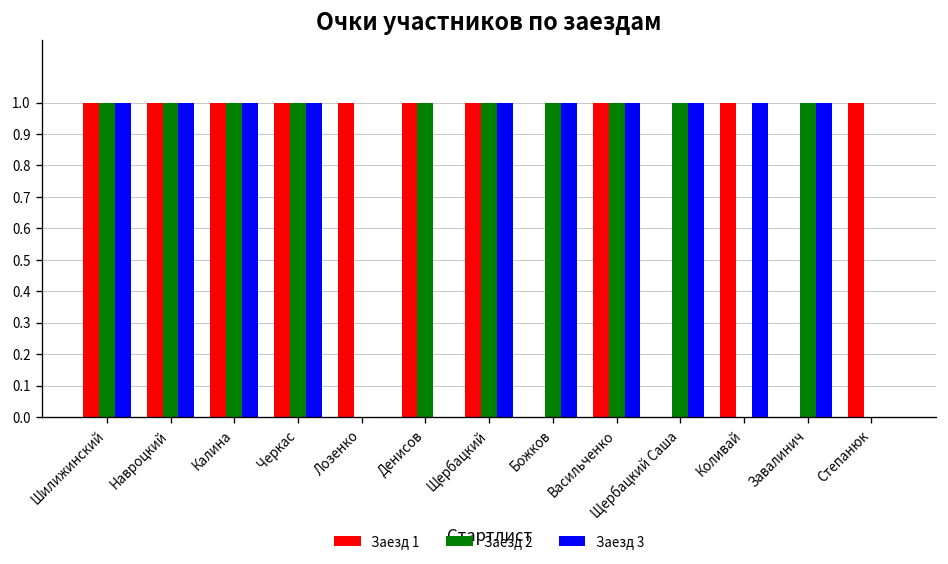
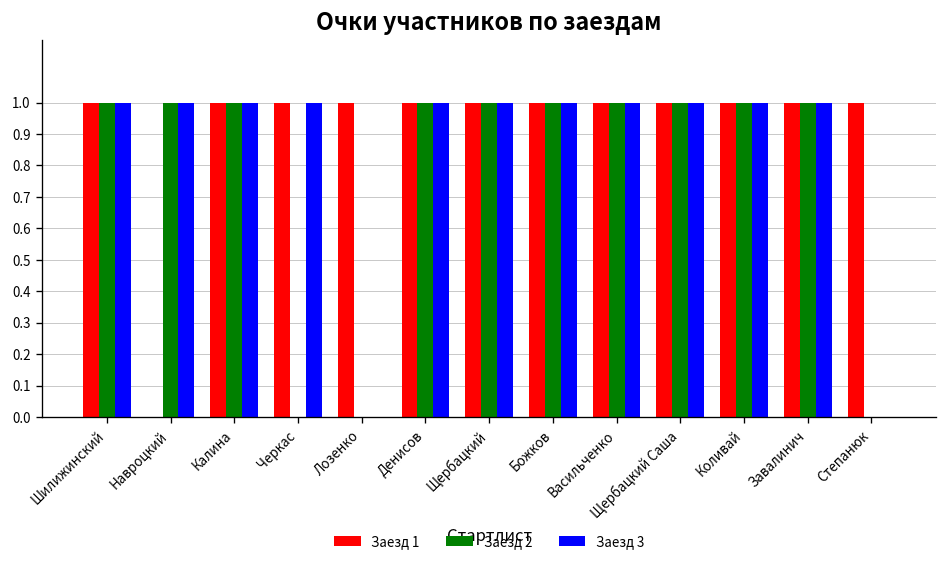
Заезд 1, Навроцкий: 1 -> 0
Заезд 2, Черкас: 1 -> 0
Заезд 3, Денисов: 0 -> 1
Заезд 1, Божков: 0 -> 1
Заезд 1, Щербацкий Саша: 0 -> 1
Заезд 2, Коливай: 0 -> 1
Заезд 1, Завалинич: 0 -> 1
